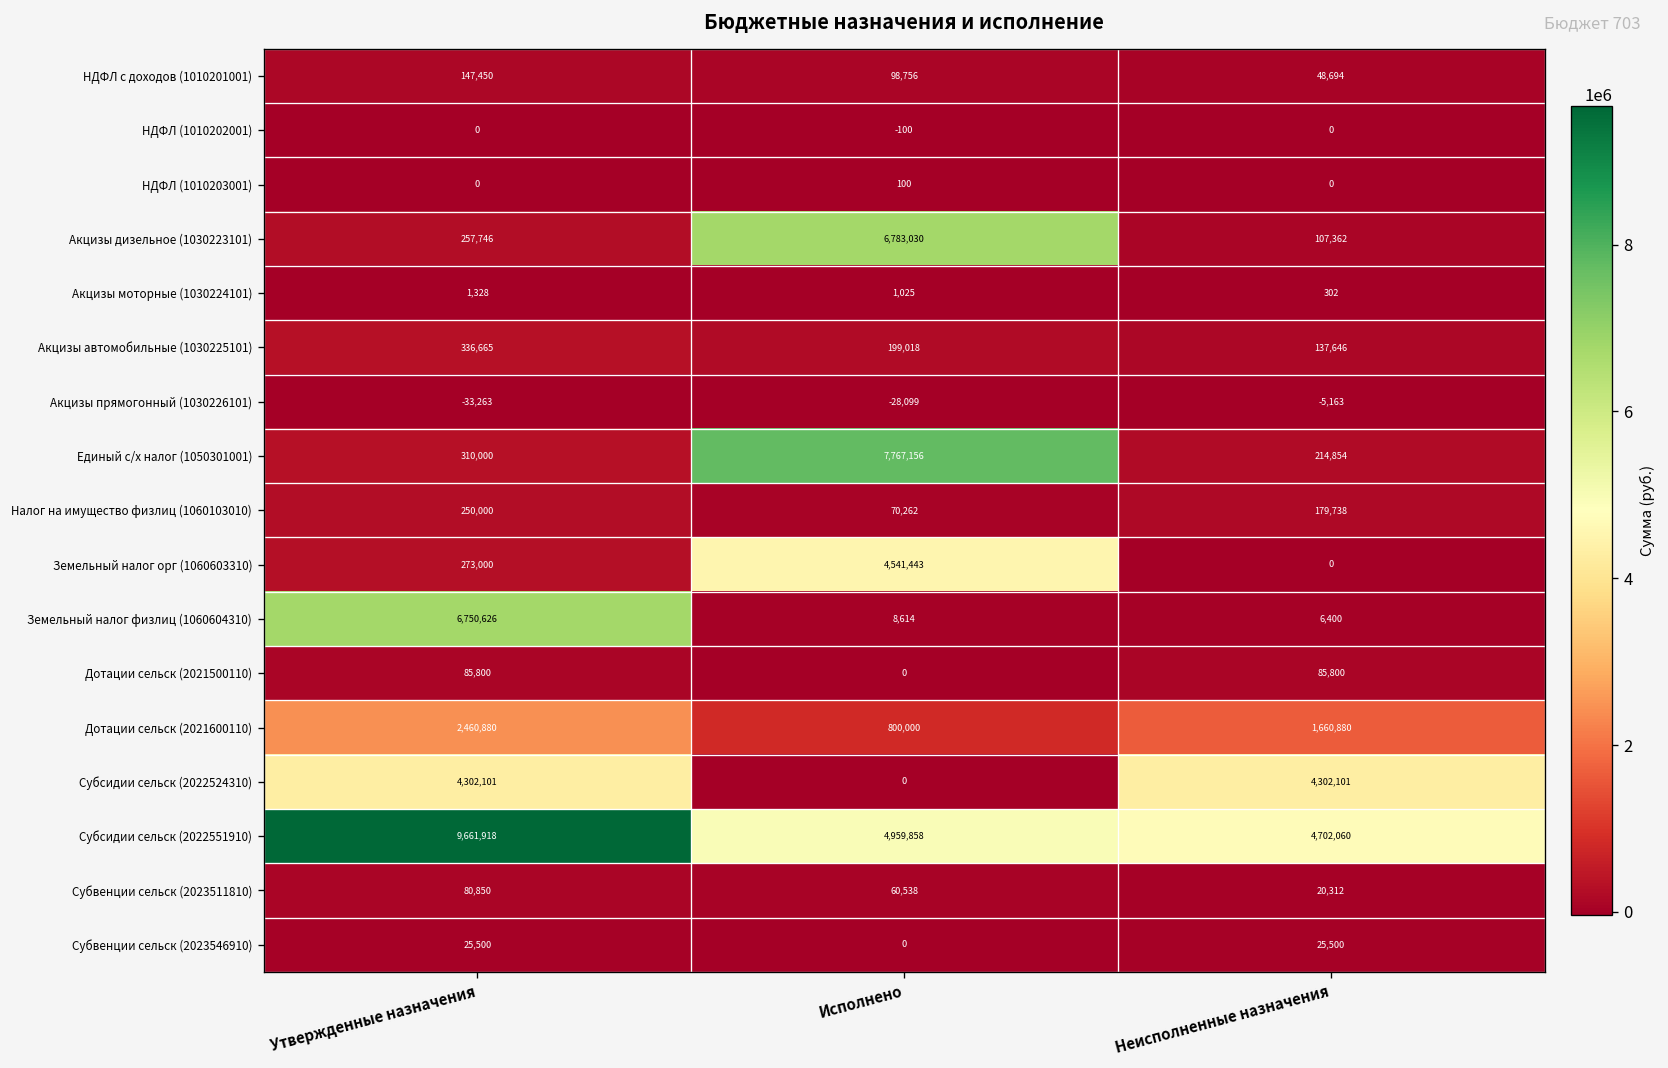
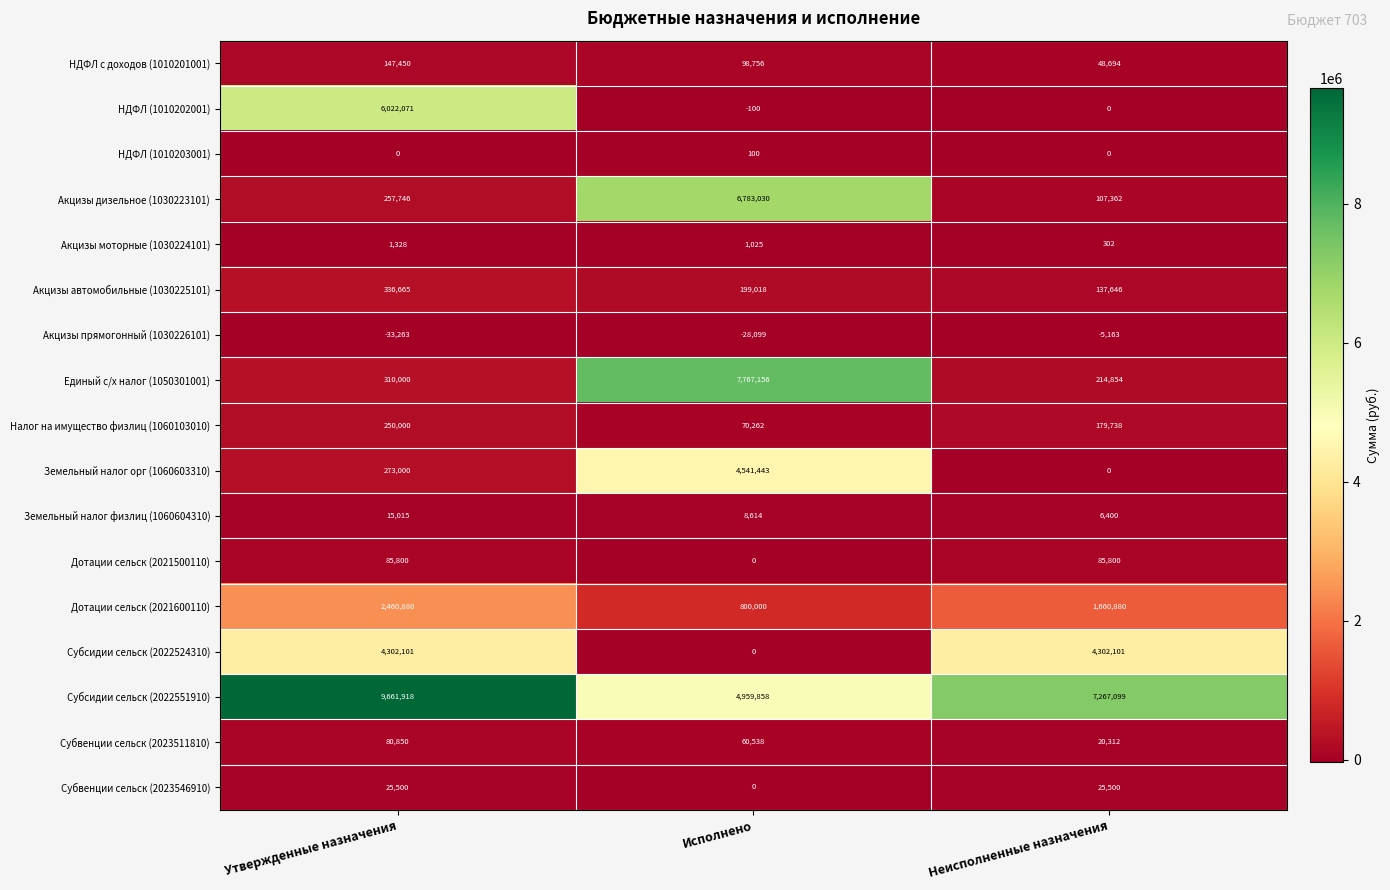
НДФЛ (1010202001), Утвержденные назначения: 0 -> 6,022,071
Земельный налог физлиц (1060604310), Утвержденные назначения: 6,750,626 -> 15,015
Субсидии сельск (2022551910), Неисполненные назначения: 4,702,060 -> 7,267,099
